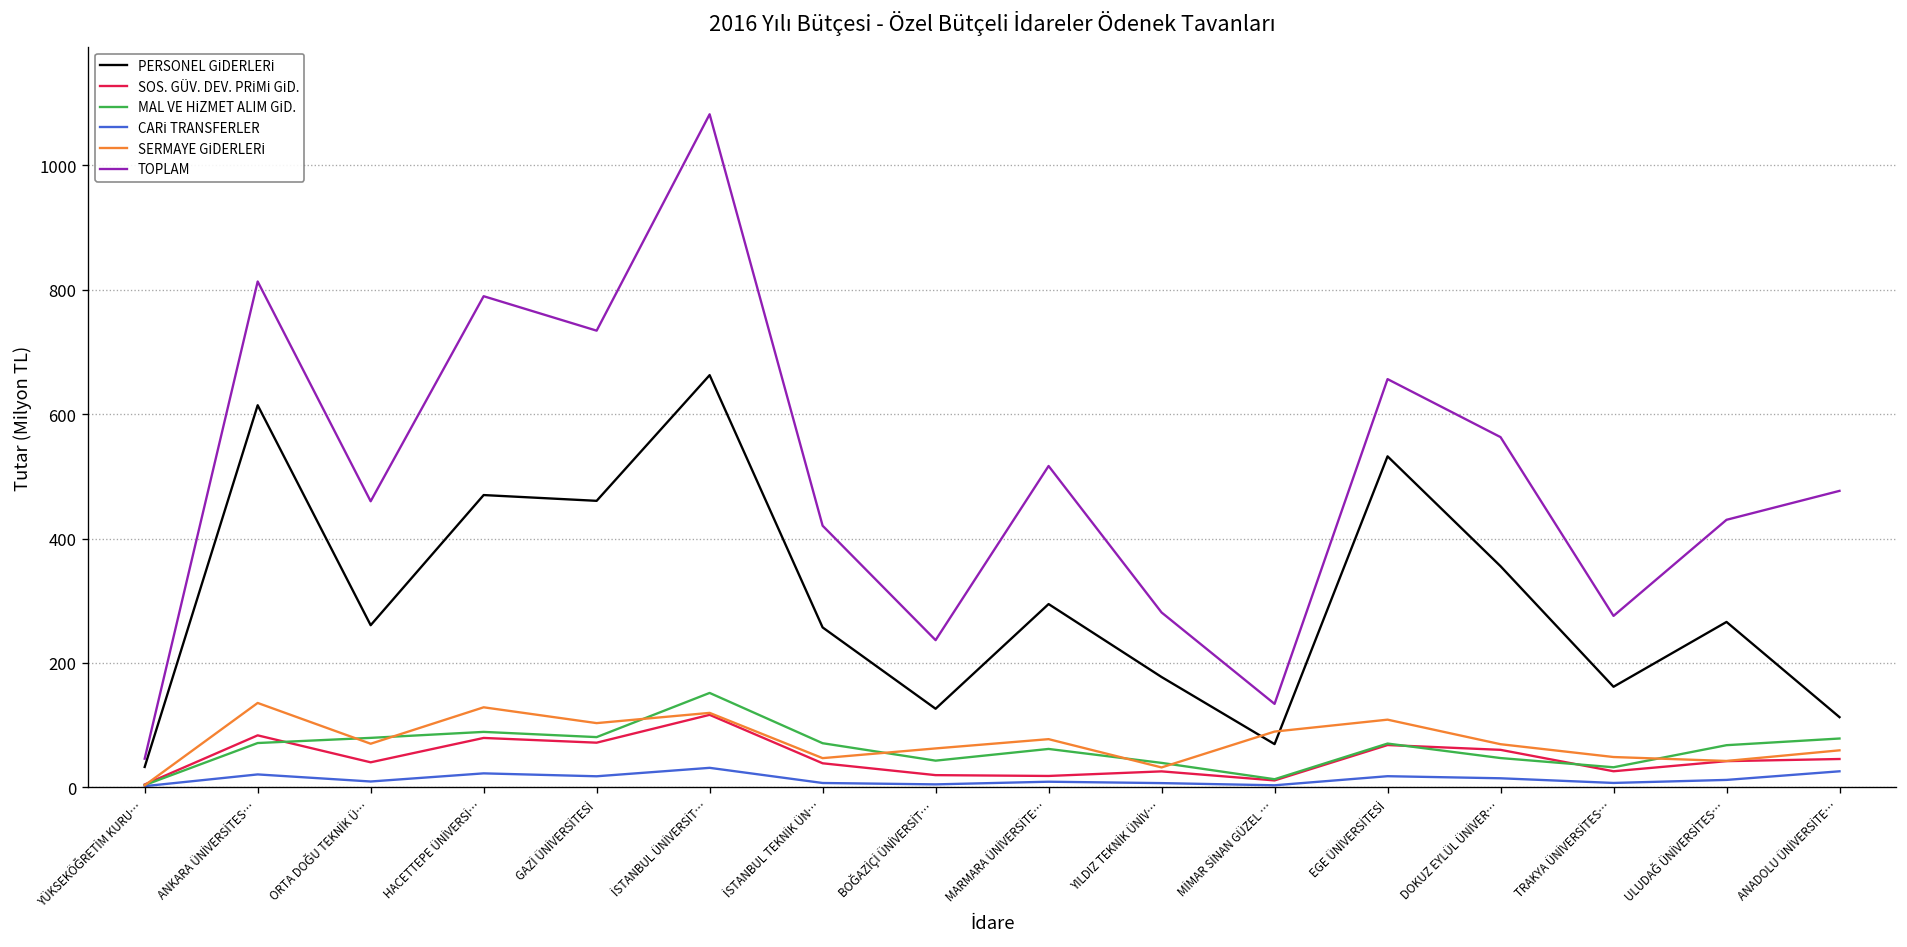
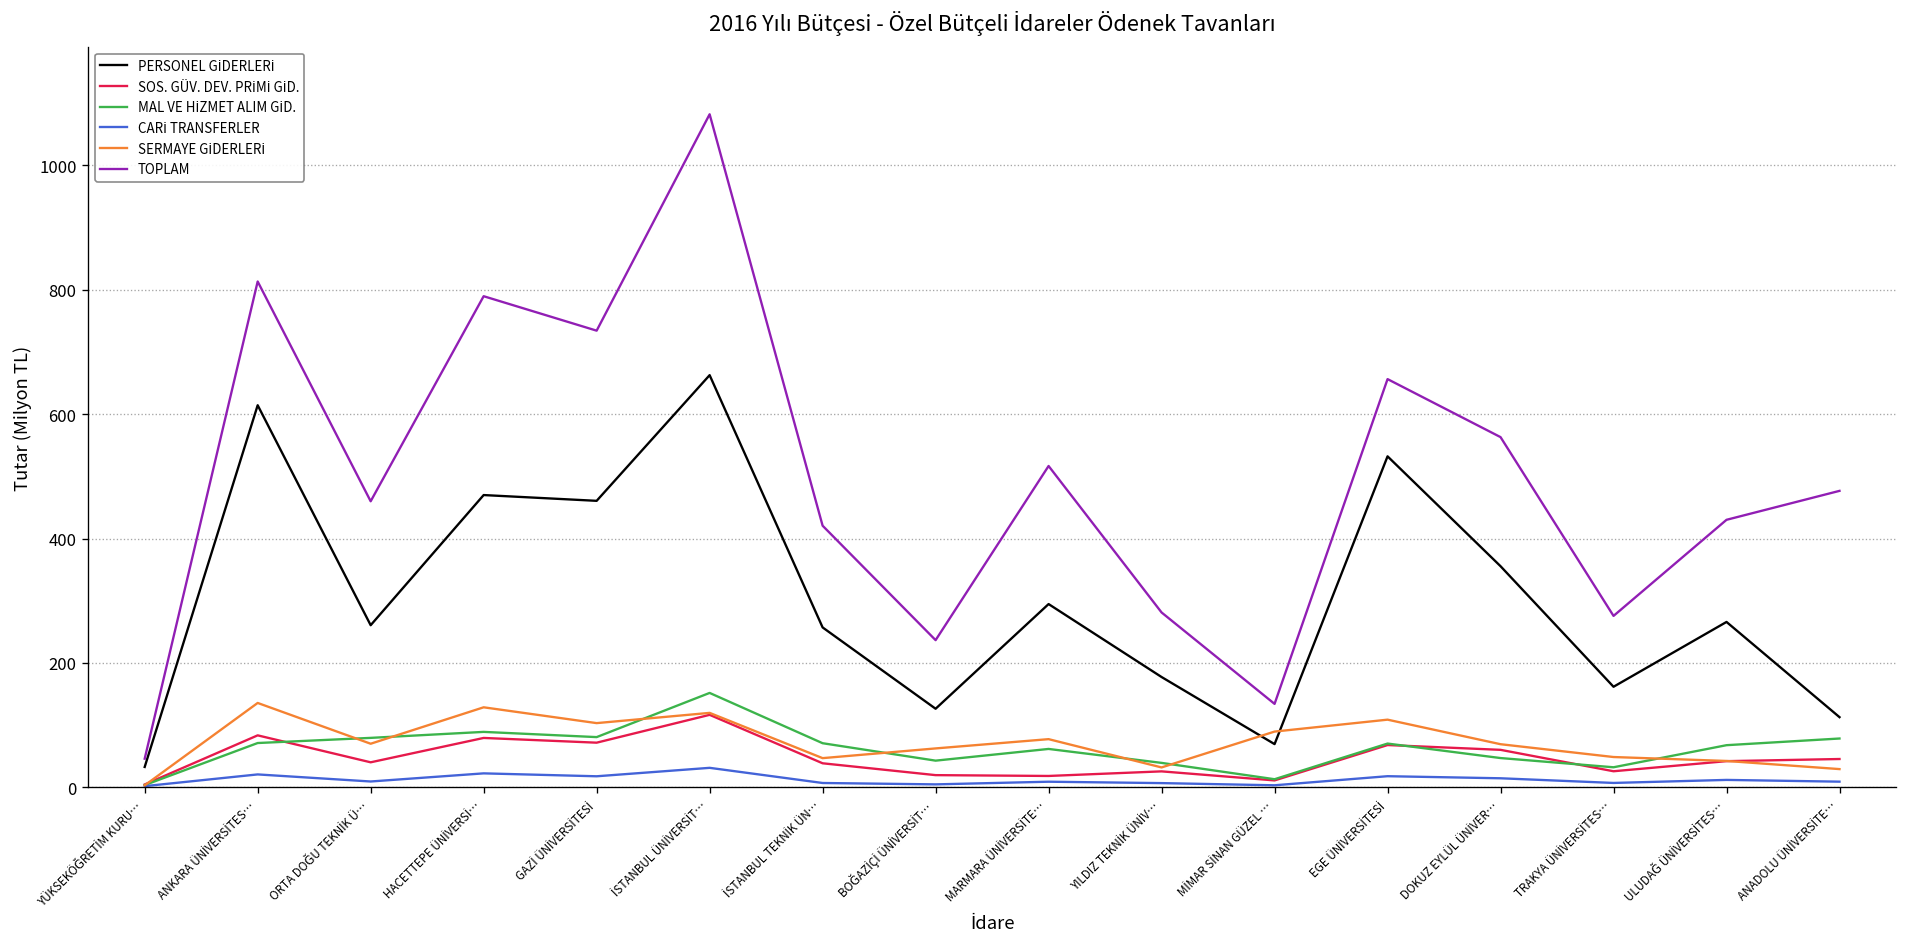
CARİ TRANSFERLER, ANADOLU ÜNİVERSİTE…: 30 -> 10
SERMAYE GİDERLERİ, ANADOLU ÜNİVERSİTE…: 60 -> 30
